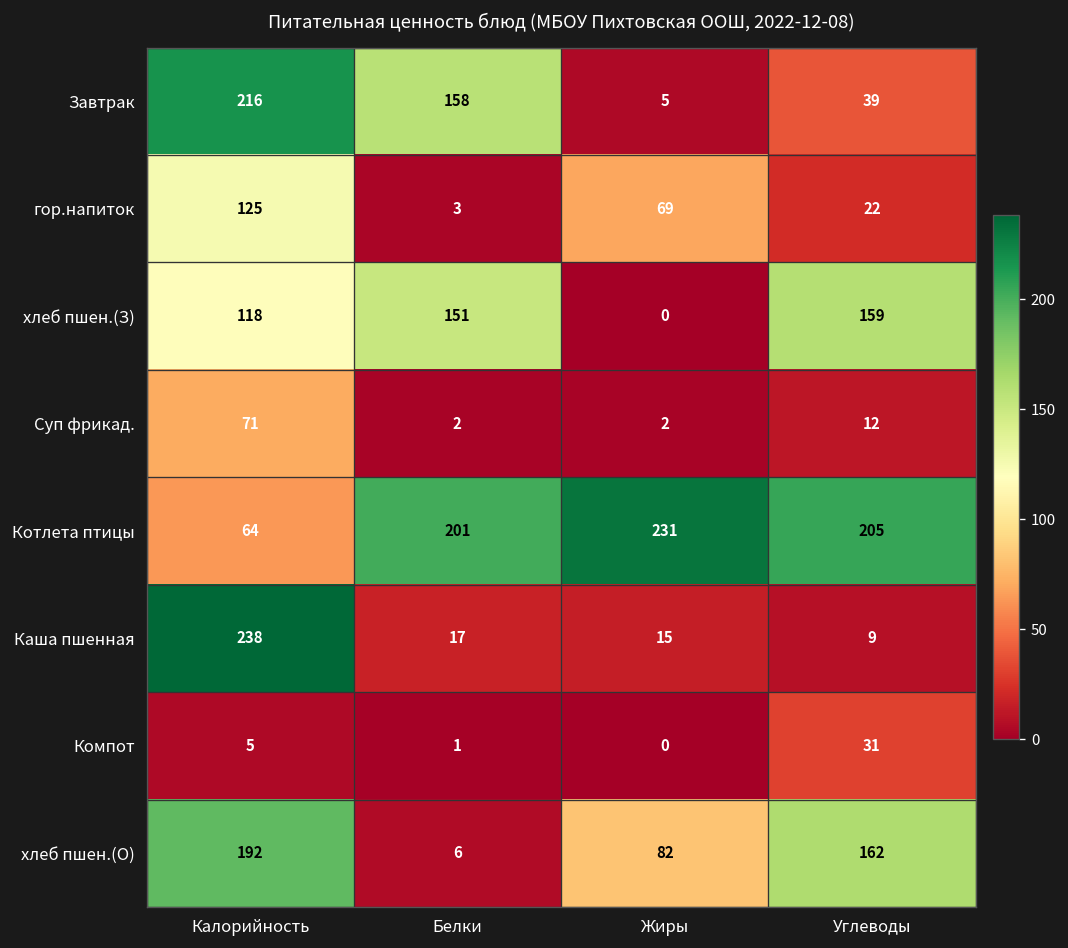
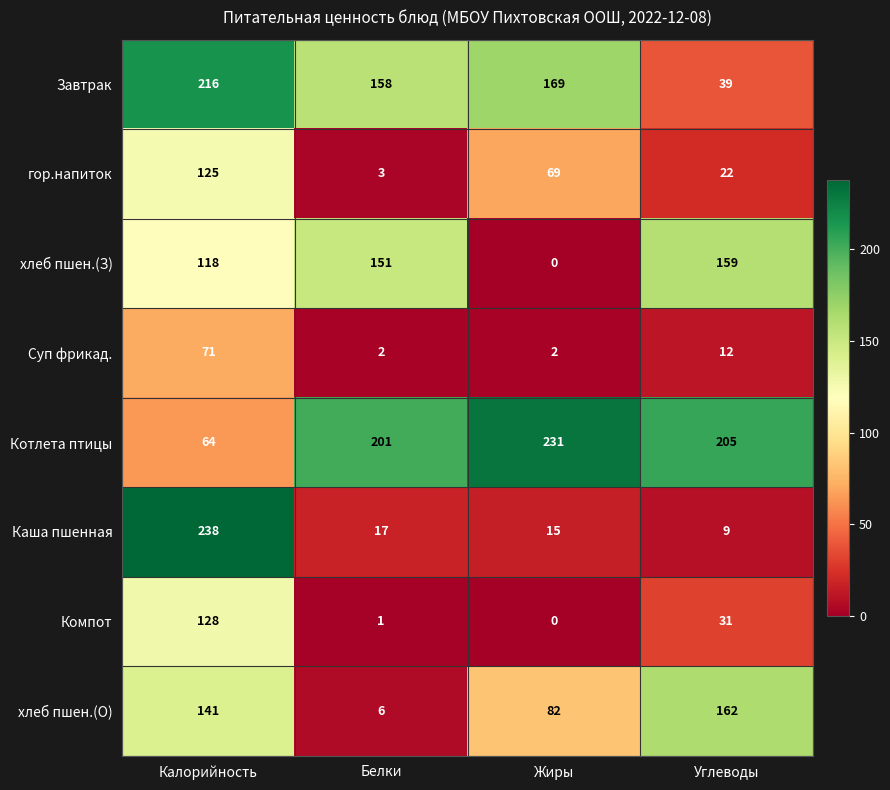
Завтрак, Жиры: 5 -> 169
Компот, Калорийность: 5 -> 128
хлеб пшен.(О), Калорийность: 192 -> 141
